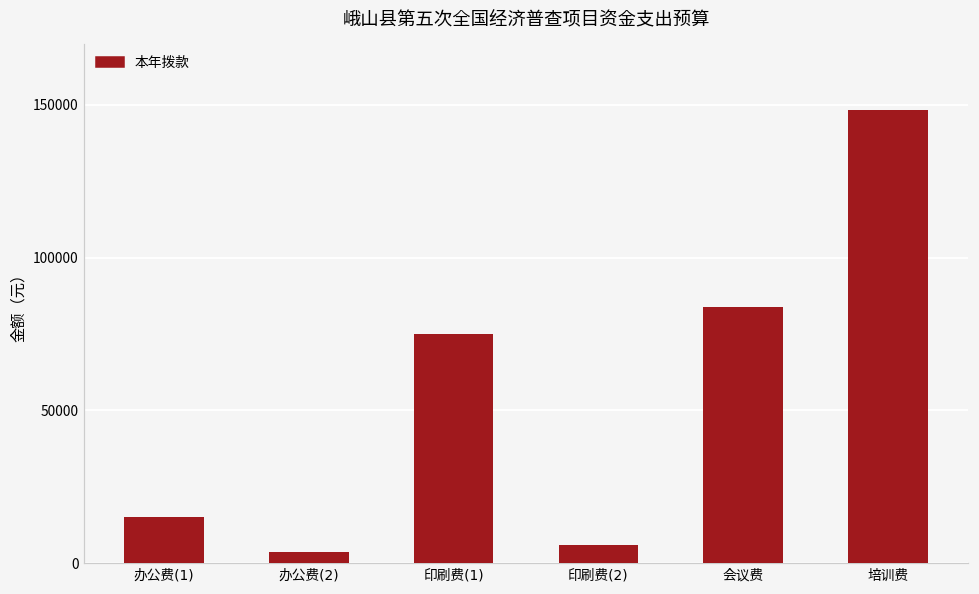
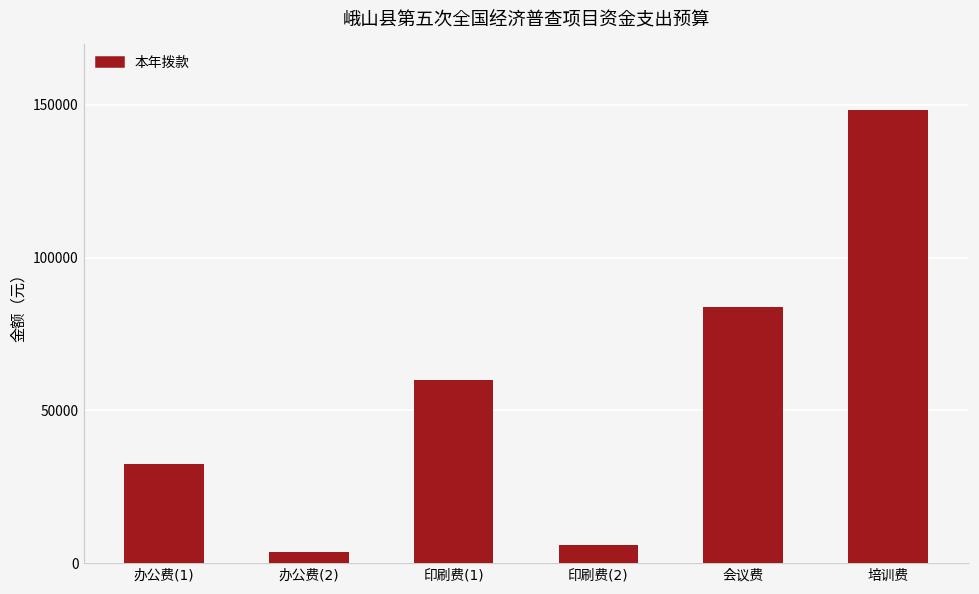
办公费(1): 15000 -> 32000
印刷费(1): 75000 -> 60000
